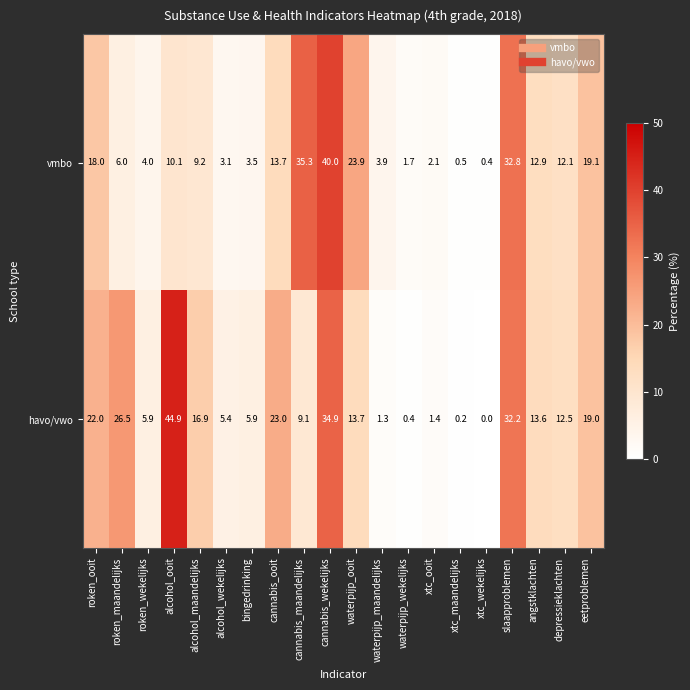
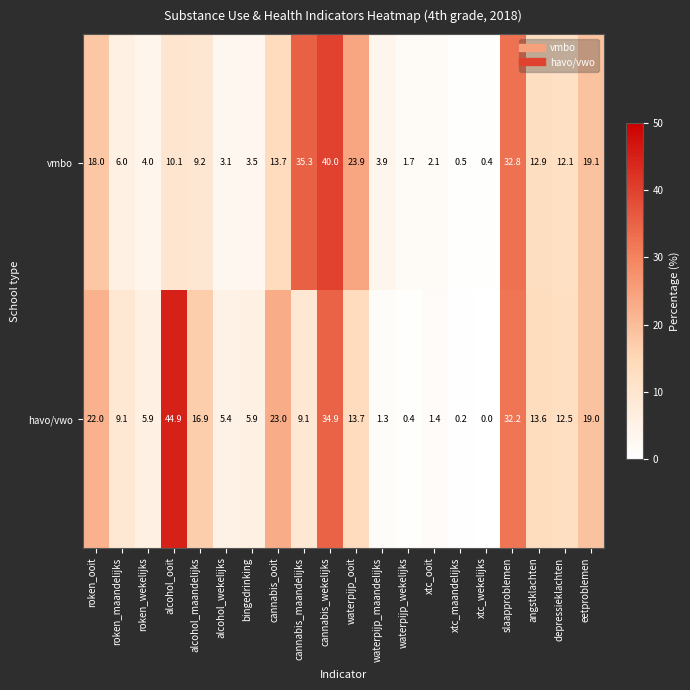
havo/vwo, roken_maandelijks: 26.5 -> 9.1
